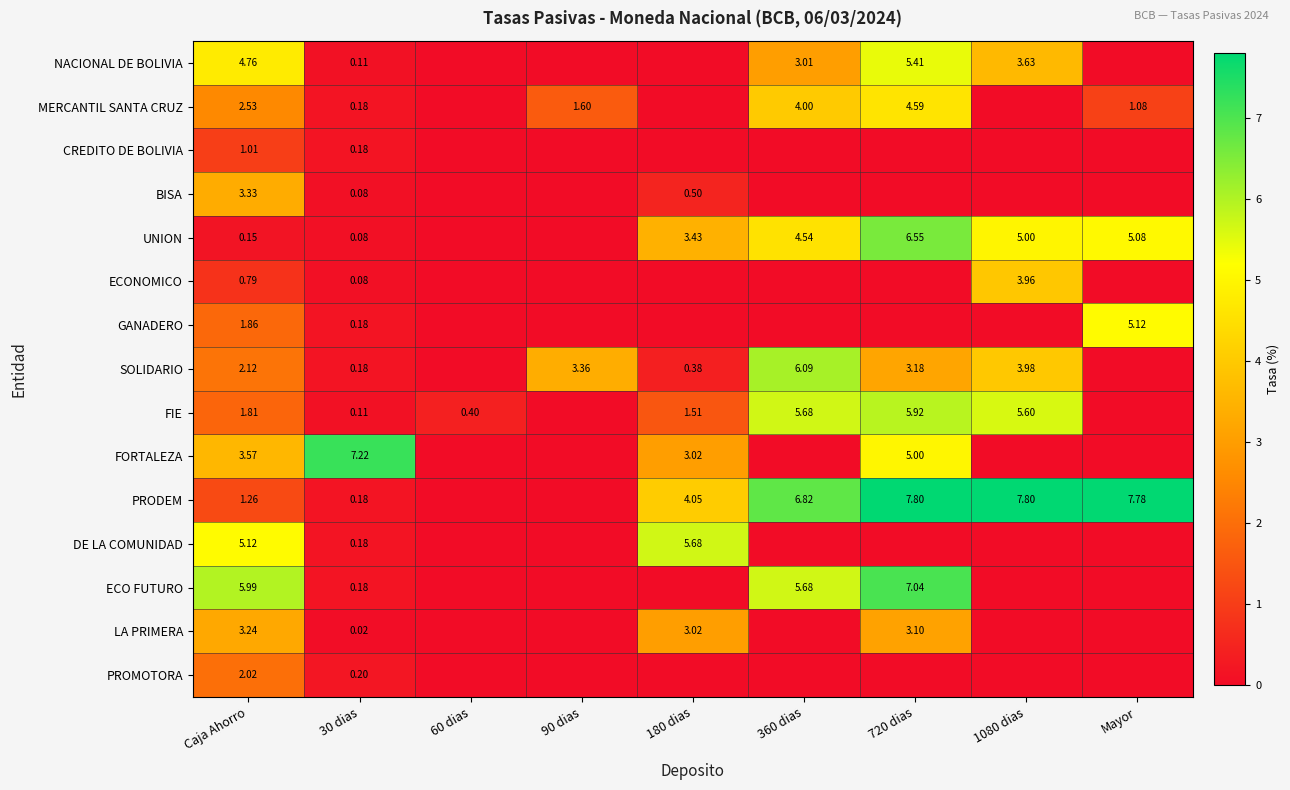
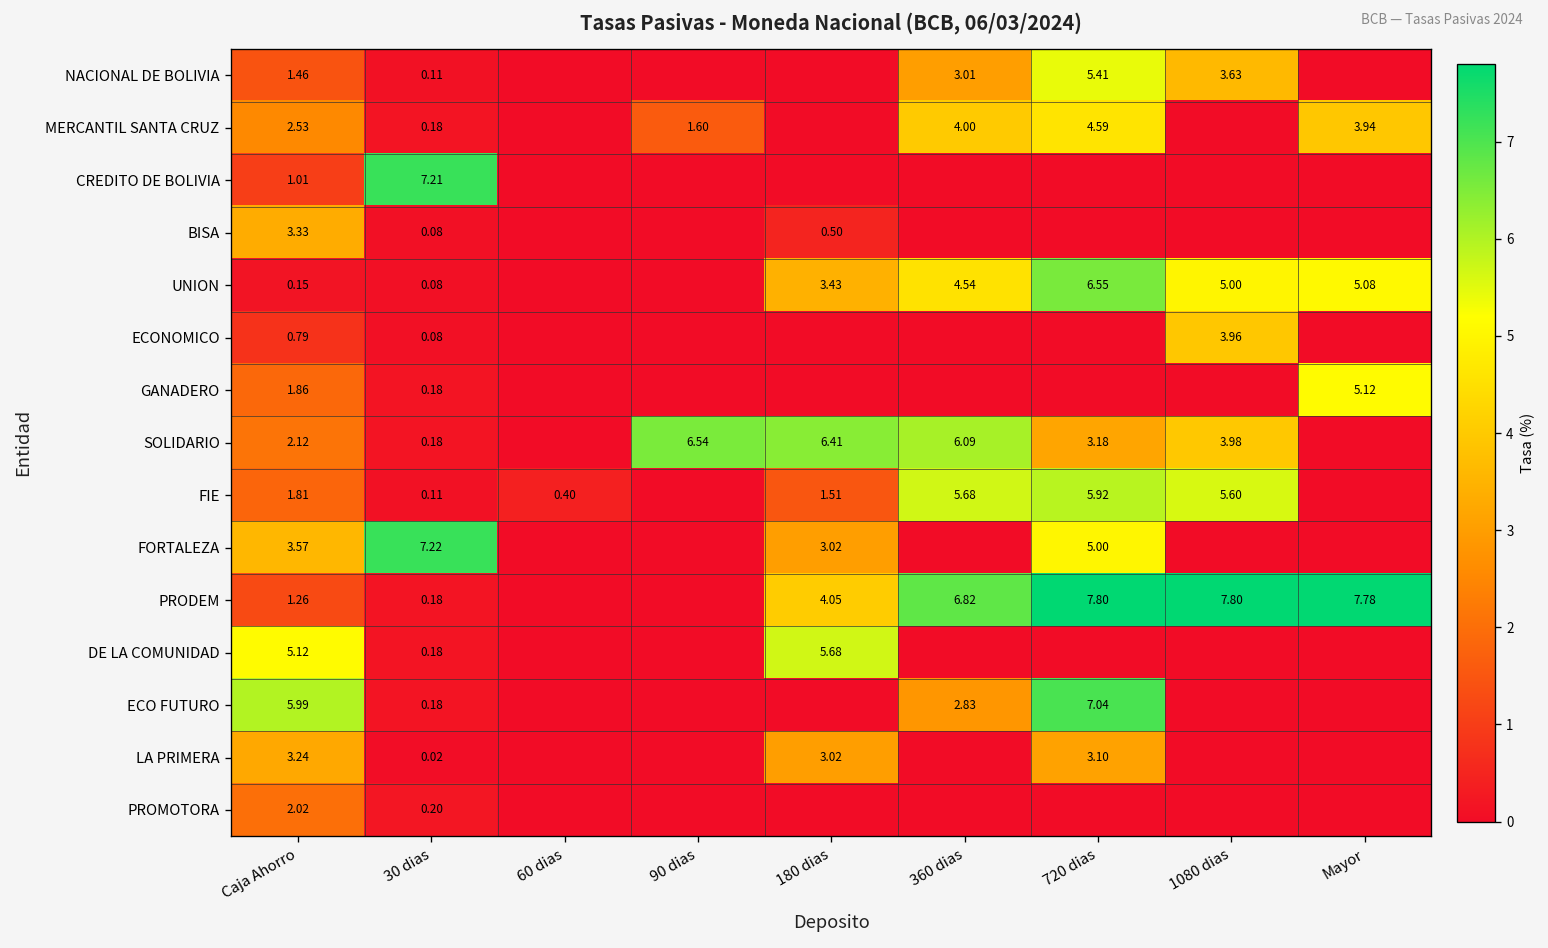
NACIONAL DE BOLIVIA, Caja Ahorro: 4.76 -> 1.46
MERCANTIL SANTA CRUZ, Mayor: 1.08 -> 3.94
CREDITO DE BOLIVIA, 30 dias: 0.18 -> 7.21
SOLIDARIO, 90 dias: 3.36 -> 6.54
SOLIDARIO, 180 dias: 0.38 -> 6.41
ECO FUTURO, 360 dias: 5.68 -> 2.83
